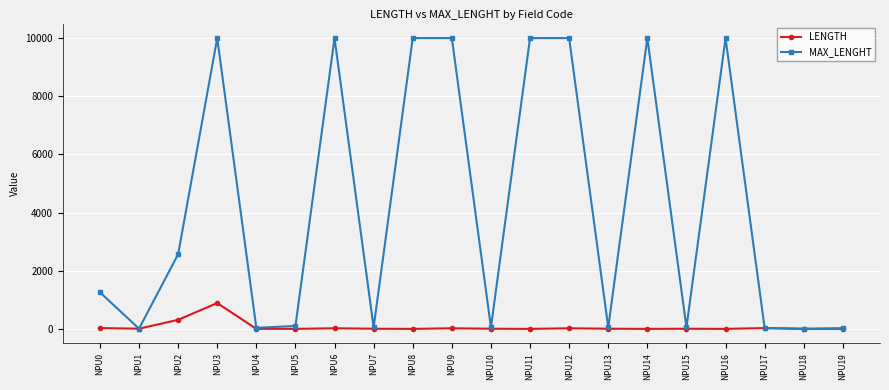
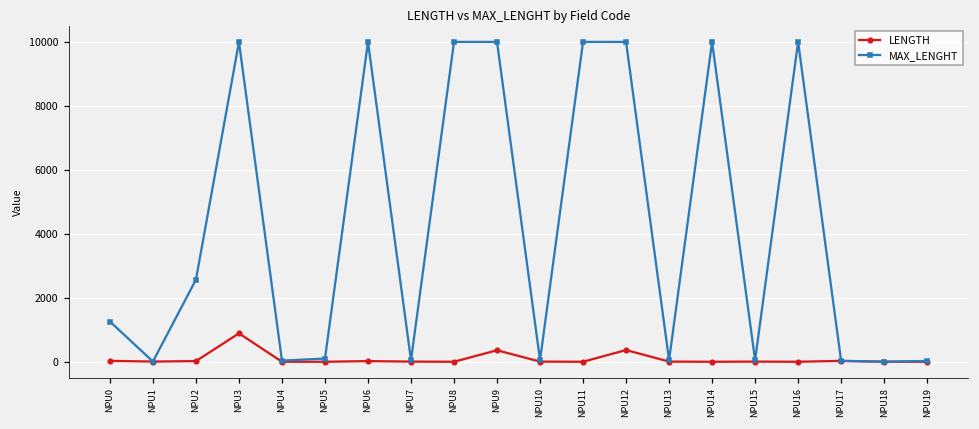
LENGTH, NPU2: 300 -> 0
LENGTH, NPU9: 0 -> 400
LENGTH, NPU12: 0 -> 400
